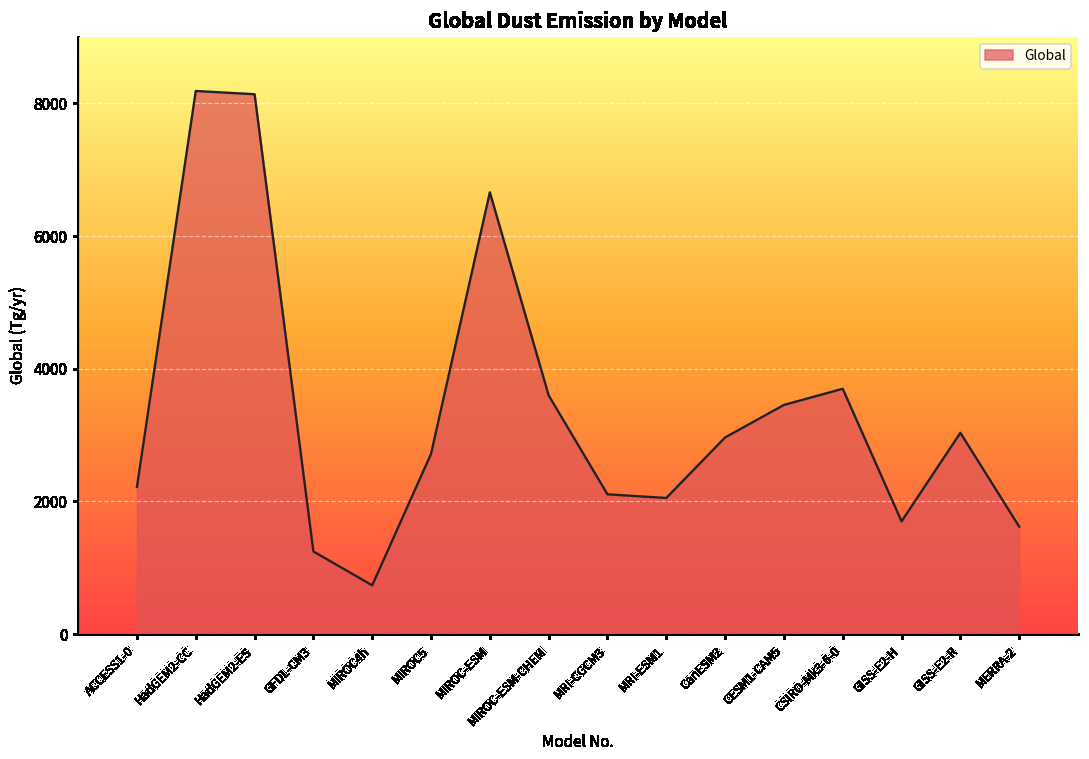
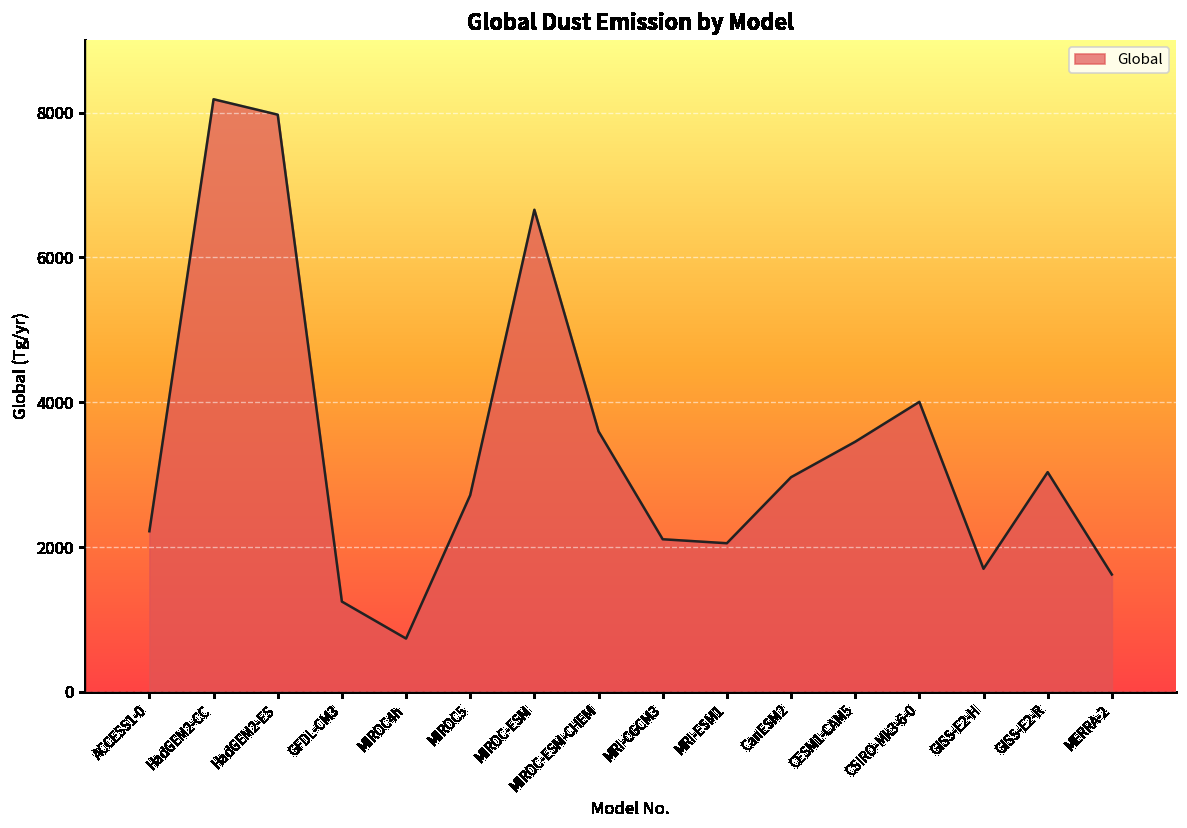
HadGEM2-ES: 8100 -> 8000
CSIRO-Mk3-6-0: 3700 -> 4000
